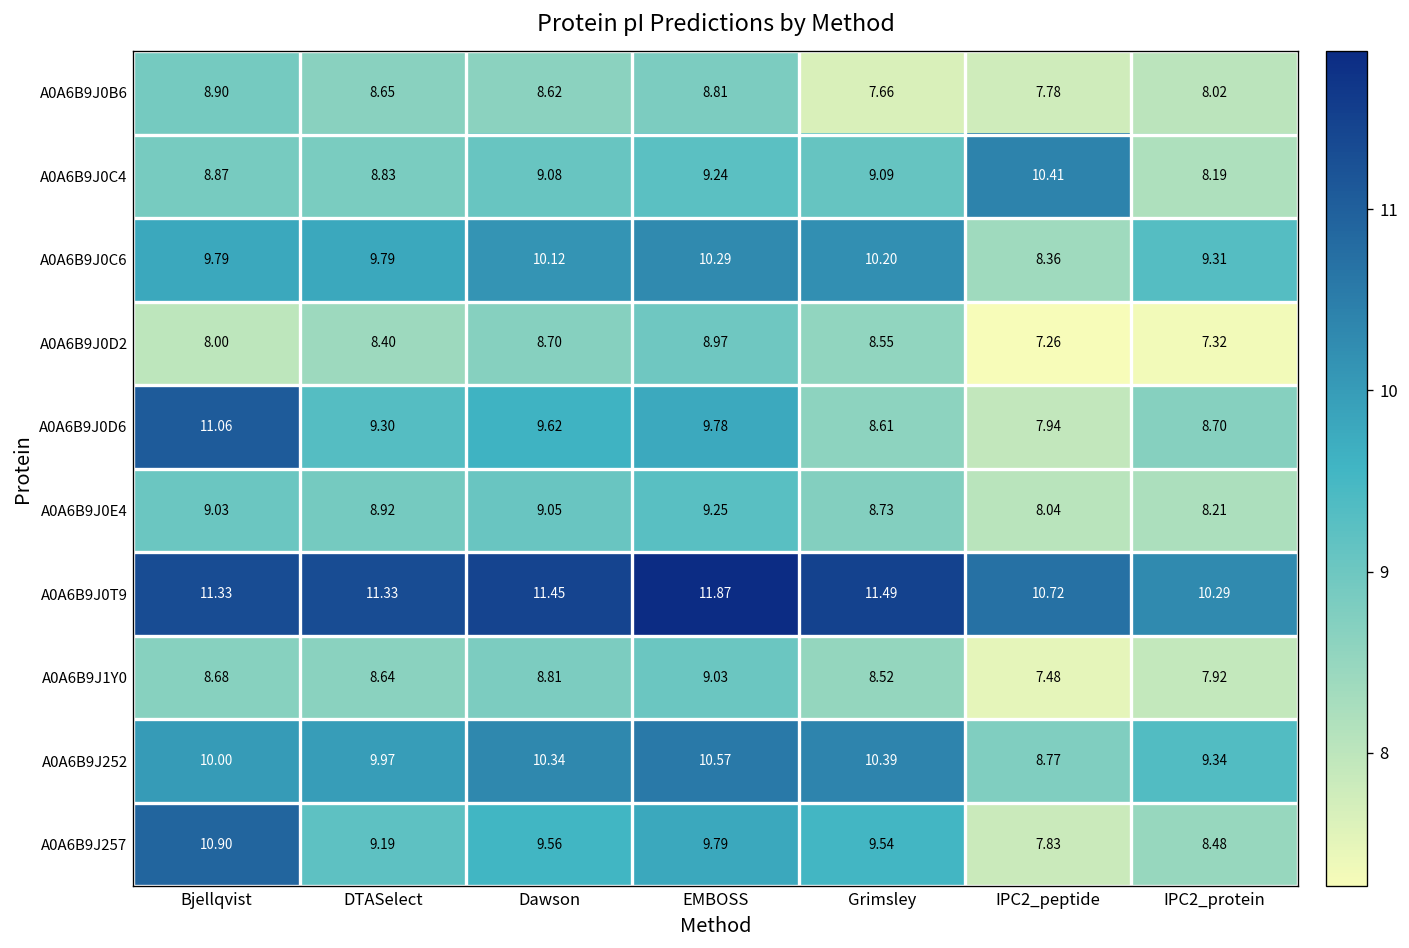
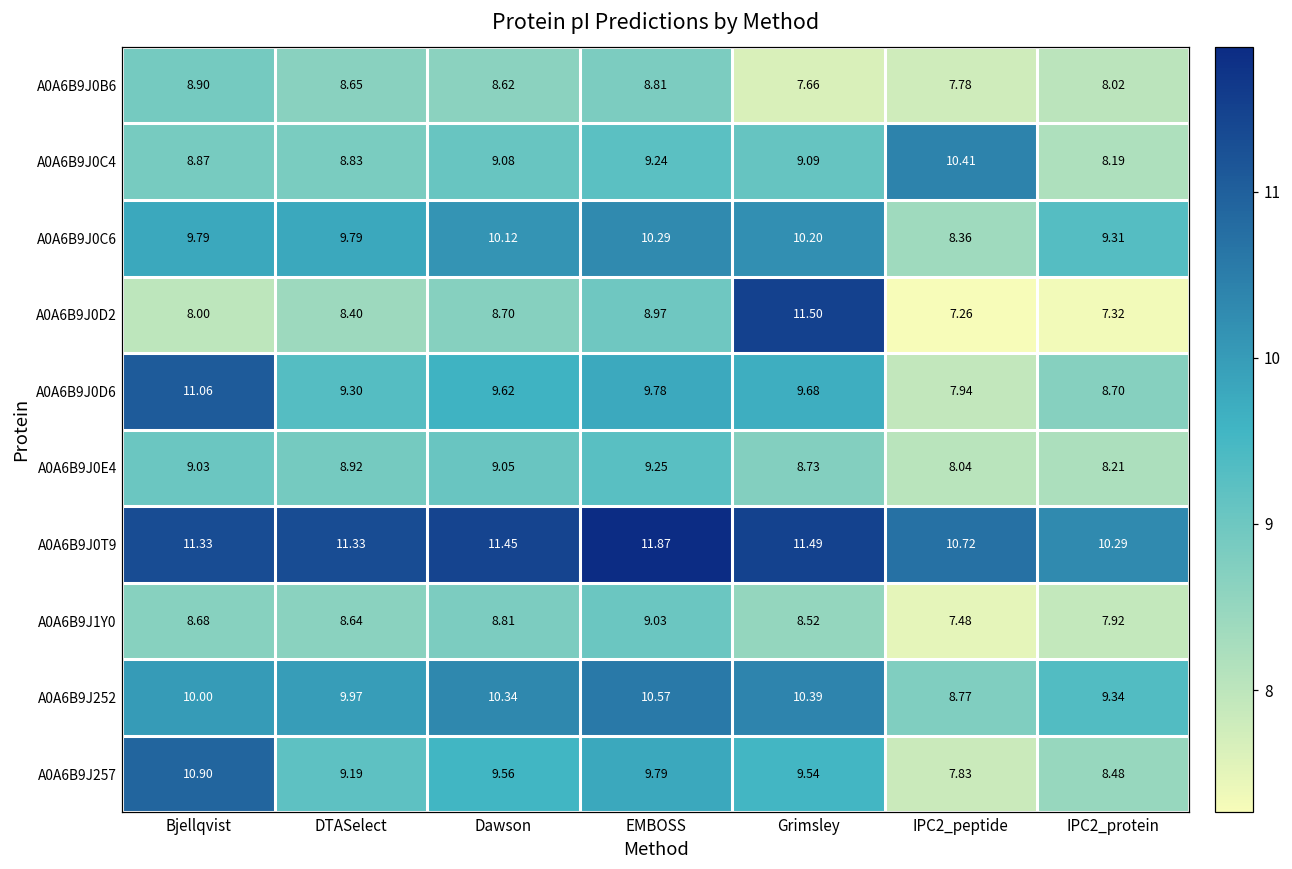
A0A6B9J0D2, Grimsley: 8.55 -> 11.50
A0A6B9J0D6, Grimsley: 8.61 -> 9.68
